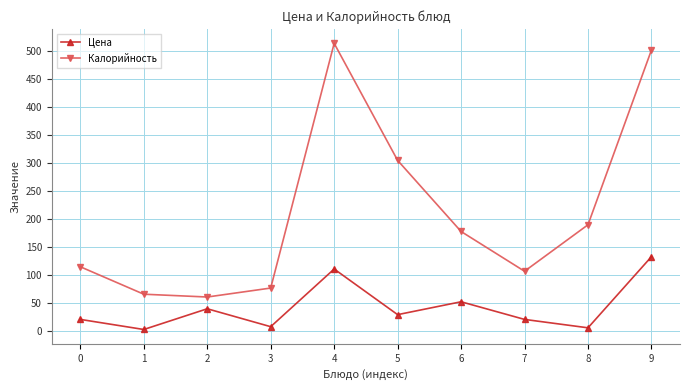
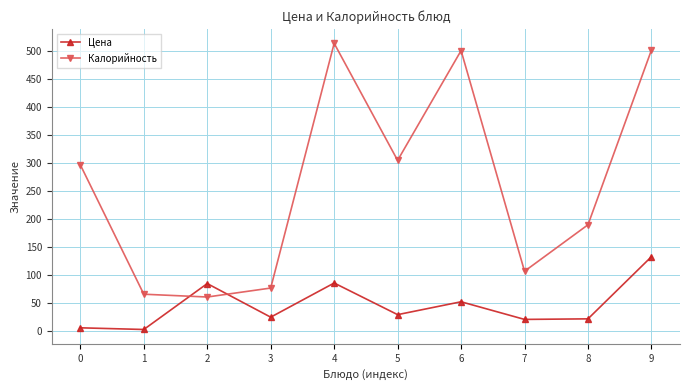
Цена, 0: 20 -> 10
Калорийность, 0: 110 -> 300
Цена, 2: 40 -> 80
Цена, 3: 10 -> 20
Цена, 4: 110 -> 90
Калорийность, 6: 180 -> 500
Цена, 8: 10 -> 20
